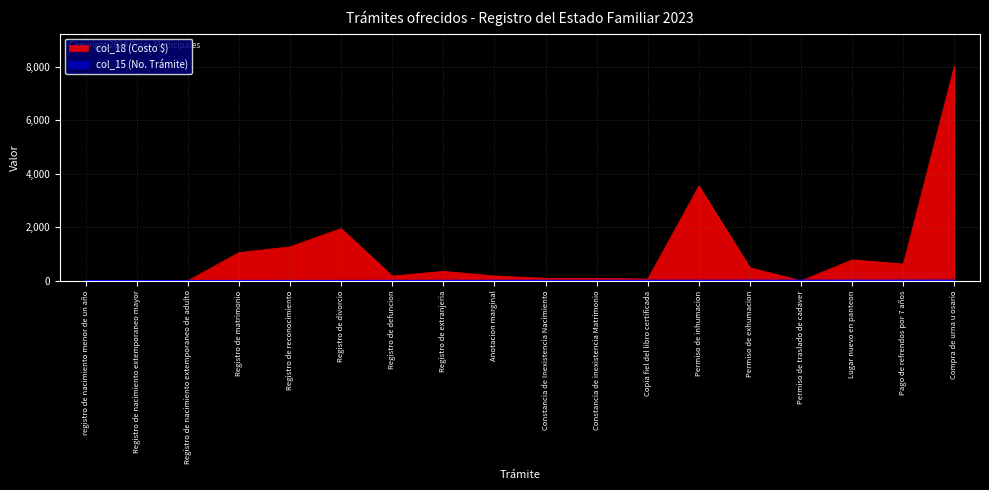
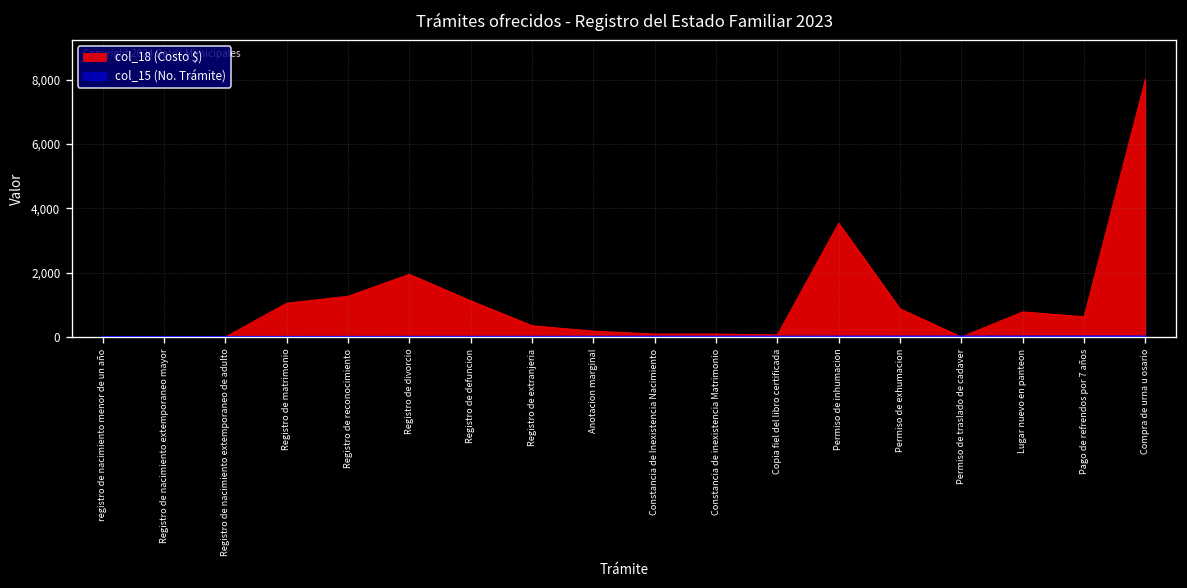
col_18 (Costo $), Registro de defuncion: 200 -> 1,100
col_18 (Costo $), Permiso de exhumacion: 500 -> 900
